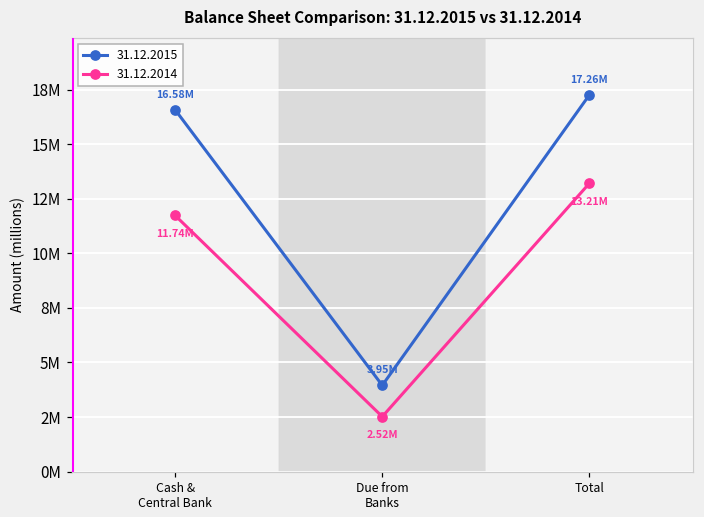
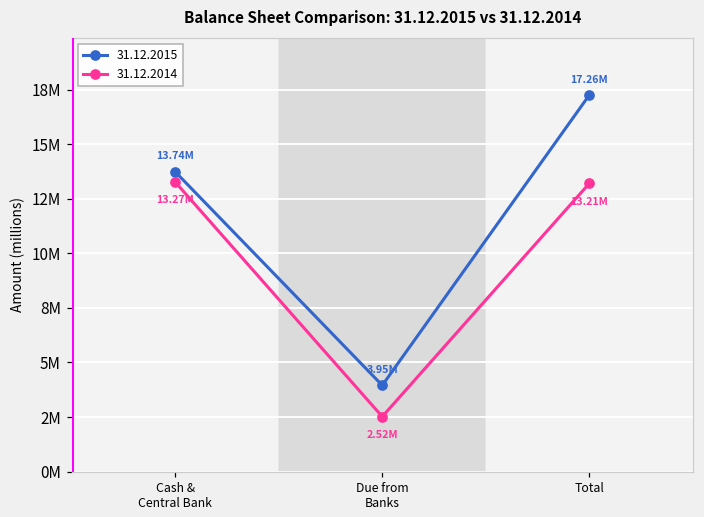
31.12.2015, Cash & Central Bank: 16.58M -> 13.74M
31.12.2014, Cash & Central Bank: 11.74M -> 13.27M
